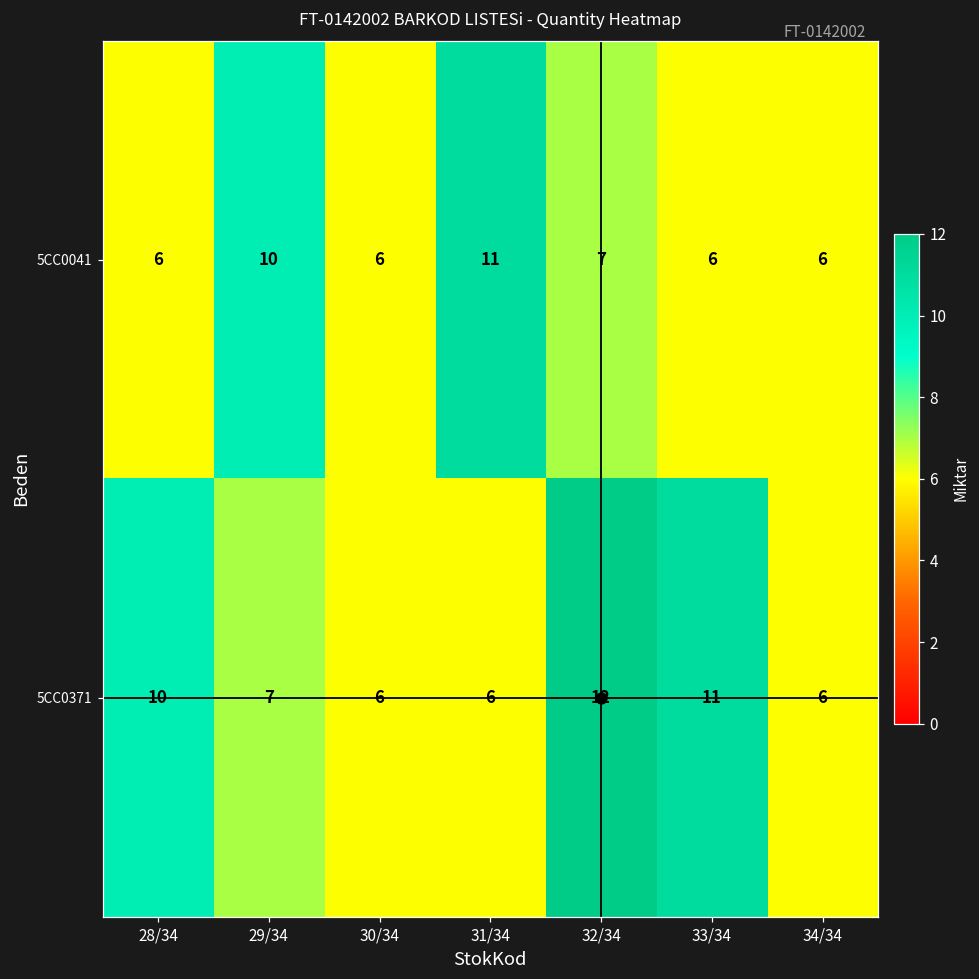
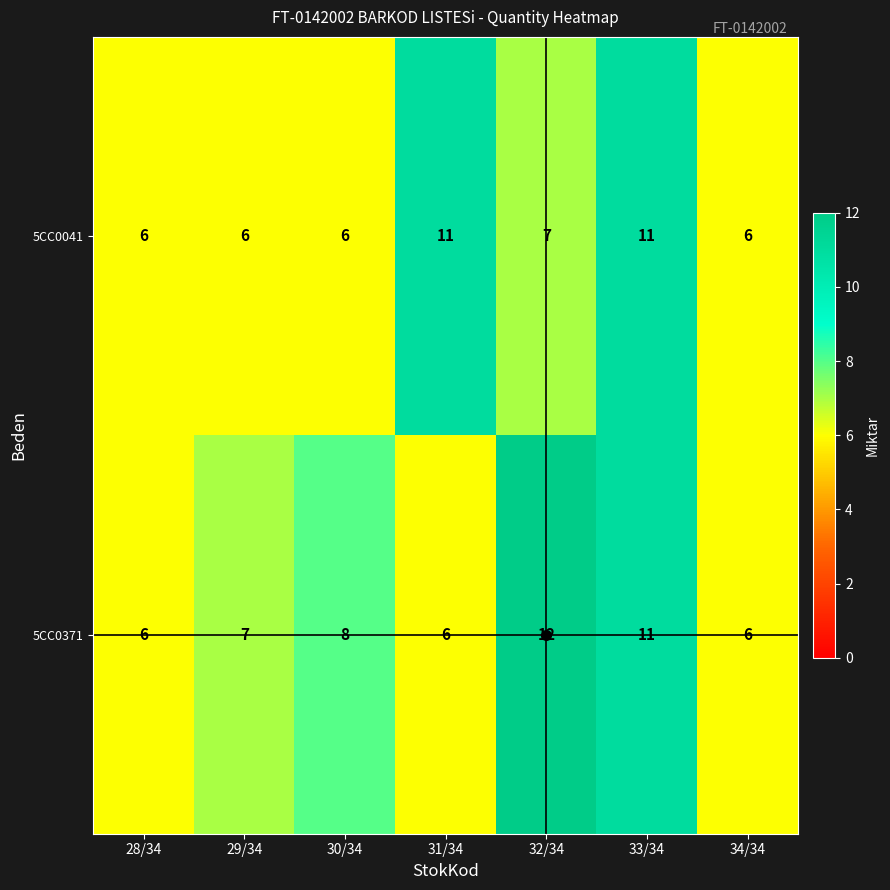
5CC0041, 29/34: 10 -> 6
5CC0041, 33/34: 6 -> 11
5CC0371, 28/34: 10 -> 6
5CC0371, 30/34: 6 -> 8
